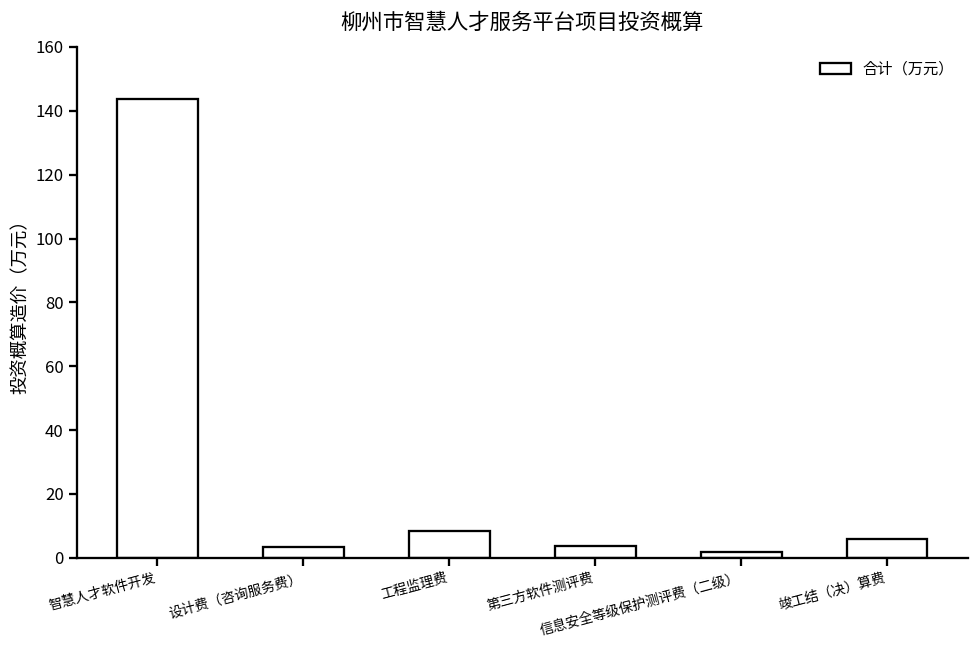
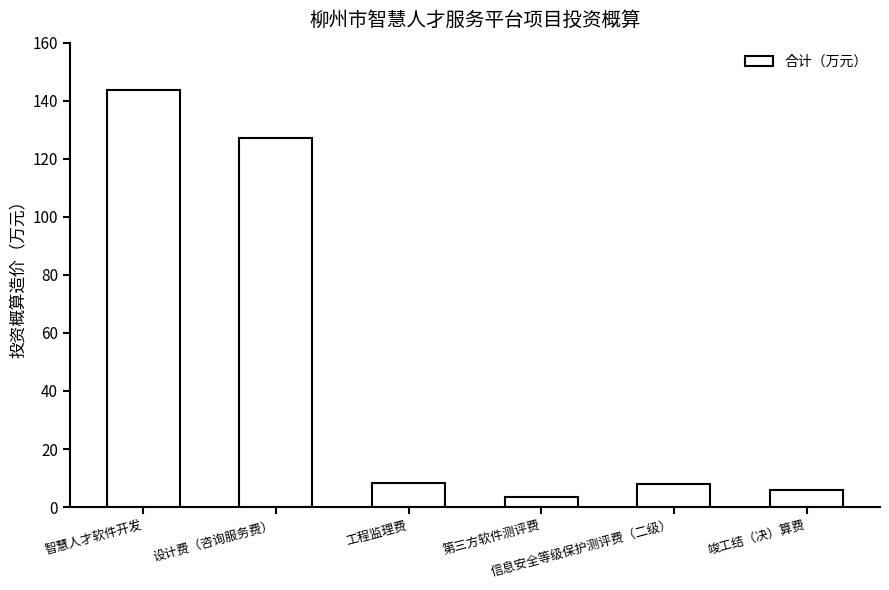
设计费（咨询服务费）: 3 -> 127
信息安全等级保护测评费（二级）: 2 -> 8
